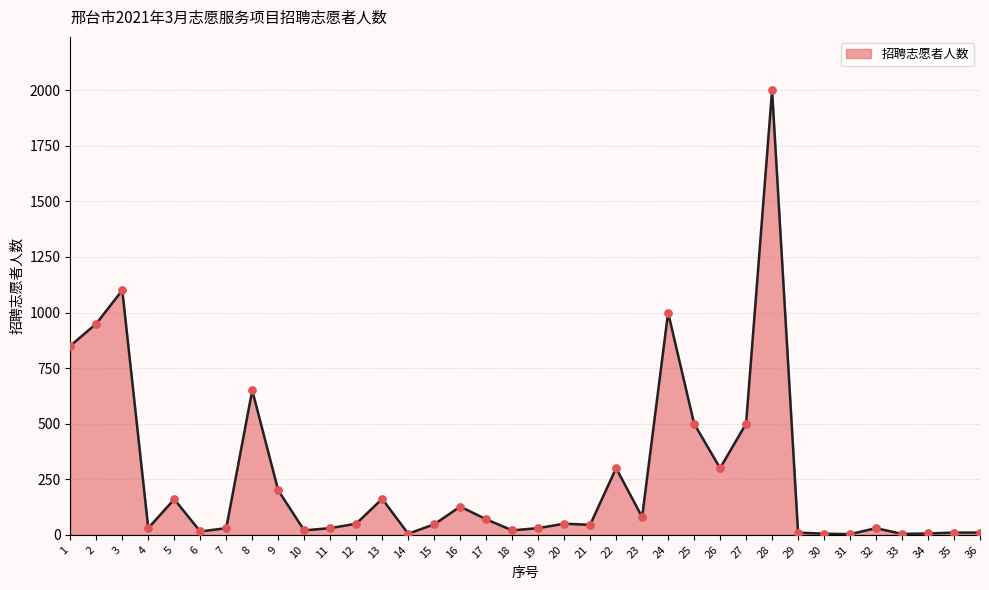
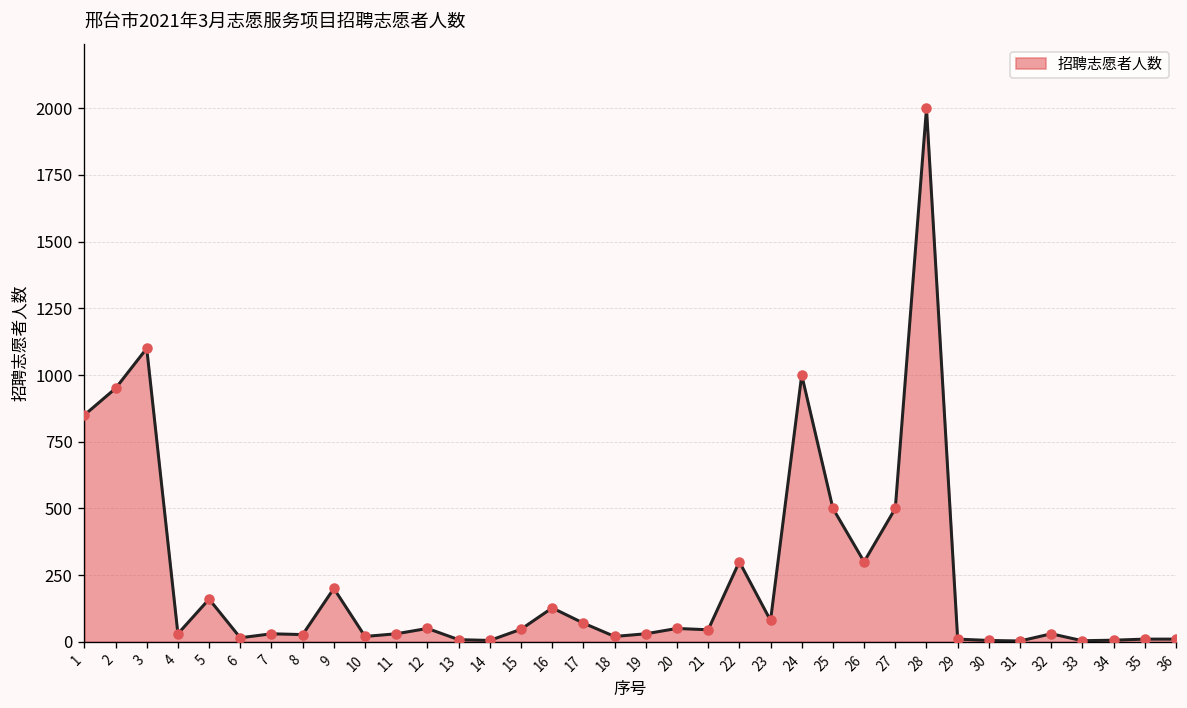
8: 650 -> 30
13: 160 -> 10
